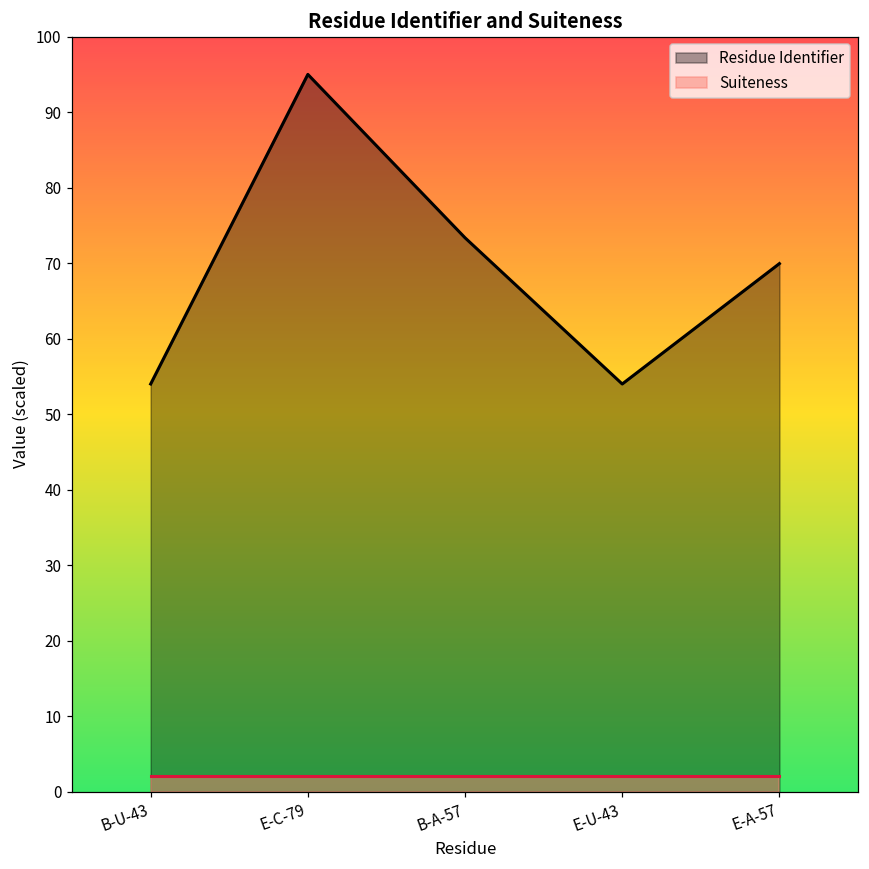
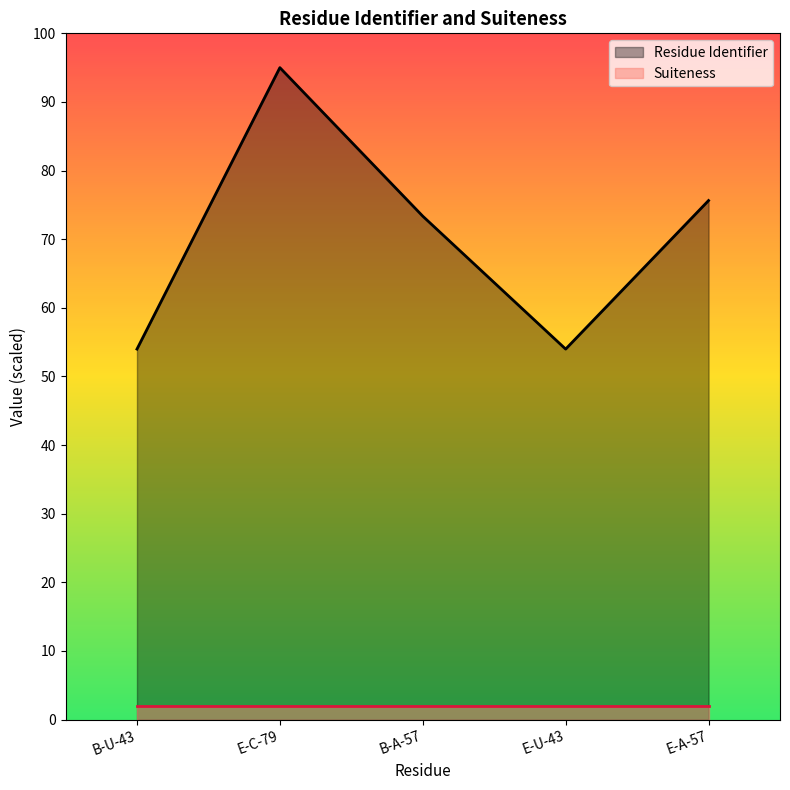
Residue Identifier, E-A-57: 70 -> 76
